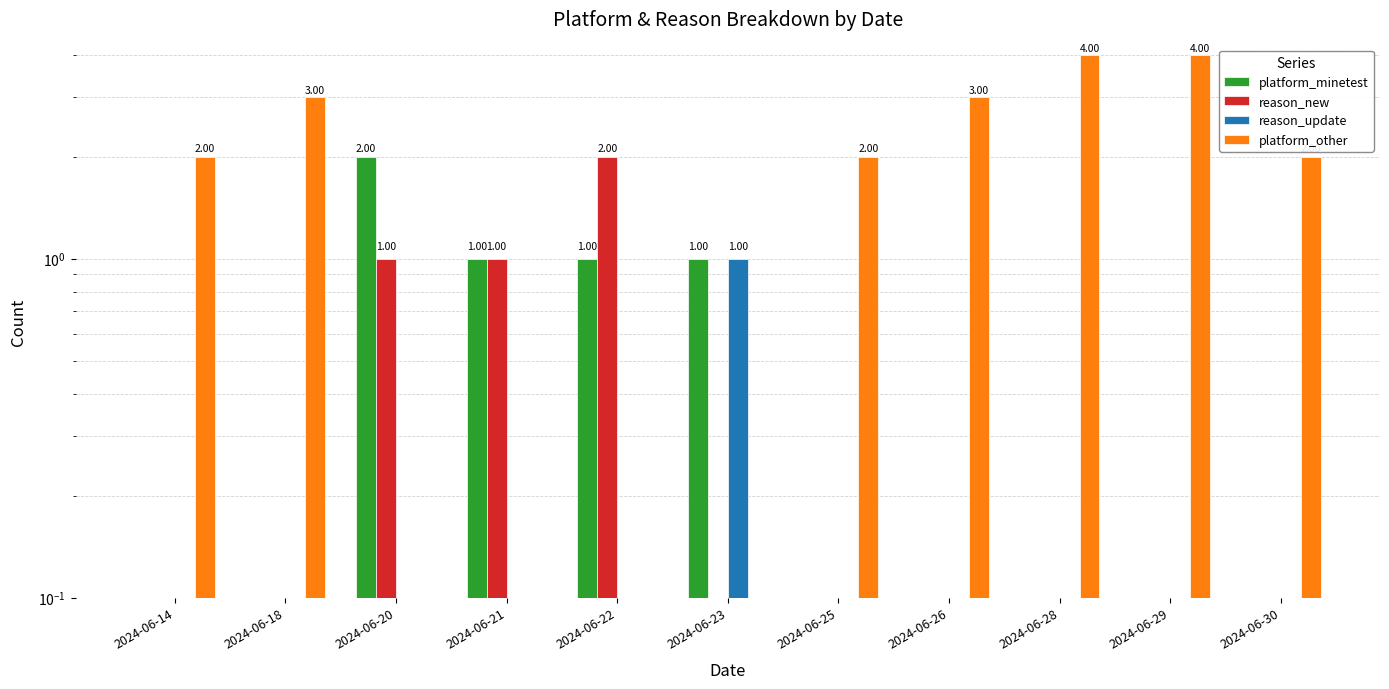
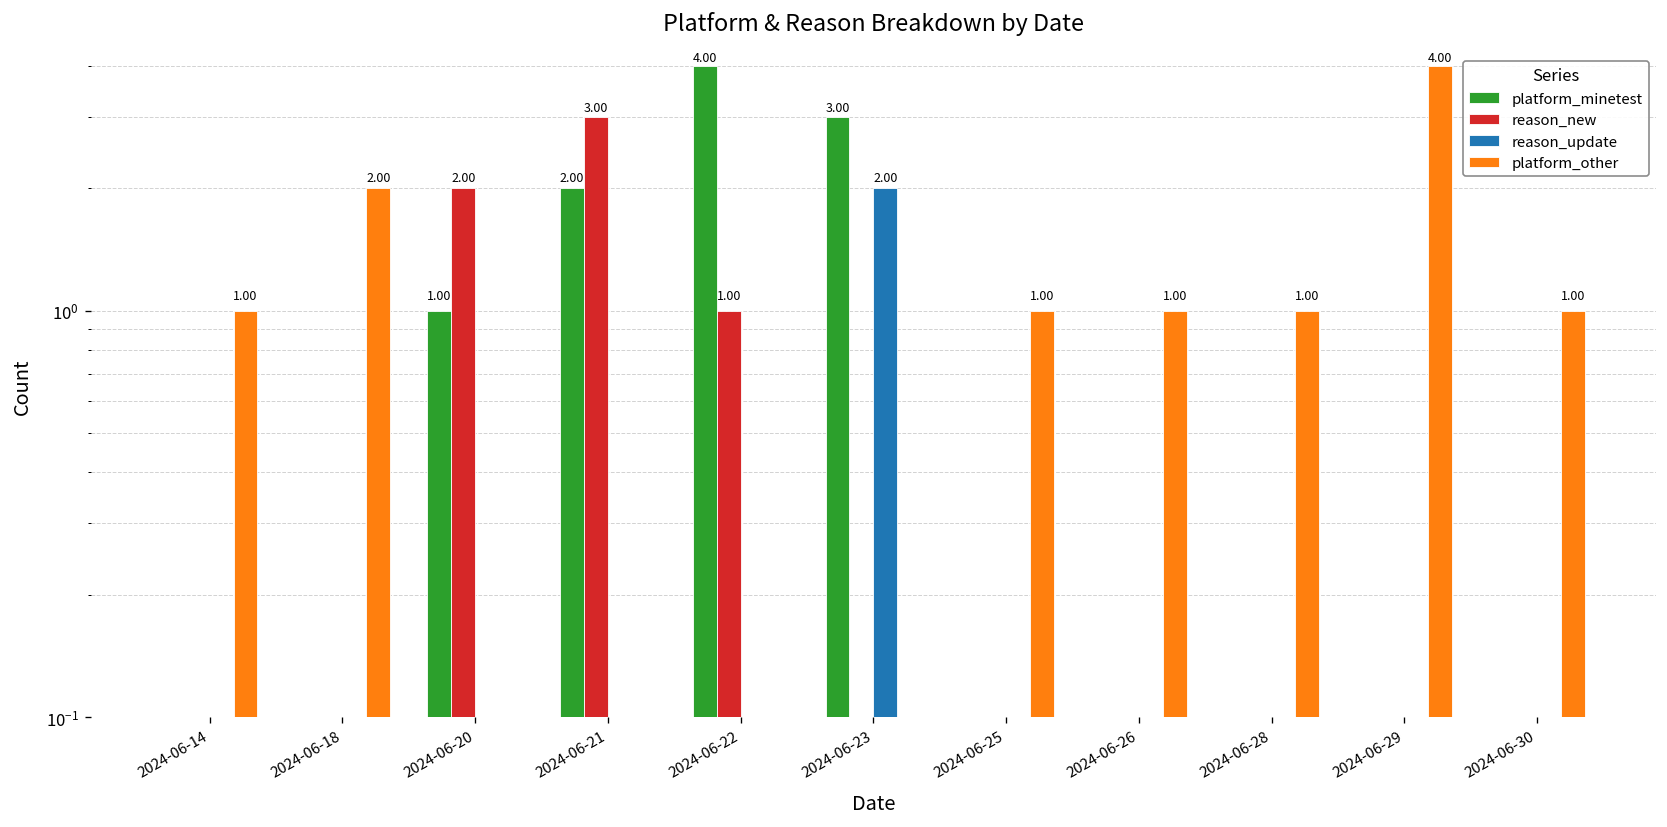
platform_other, 2024-06-14: 2.00 -> 1.00
platform_other, 2024-06-18: 3.00 -> 2.00
platform_minetest, 2024-06-20: 2.00 -> 1.00
reason_new, 2024-06-20: 1.00 -> 2.00
platform_minetest, 2024-06-21: 1.00 -> 2.00
reason_new, 2024-06-21: 1.00 -> 3.00
platform_minetest, 2024-06-22: 1.00 -> 4.00
reason_new, 2024-06-22: 2.00 -> 1.00
platform_minetest, 2024-06-23: 1.00 -> 3.00
reason_update, 2024-06-23: 1.00 -> 2.00
platform_other, 2024-06-25: 2.00 -> 1.00
platform_other, 2024-06-26: 3.00 -> 1.00
platform_other, 2024-06-28: 4.00 -> 1.00
platform_other, 2024-06-30: 2 -> 1
